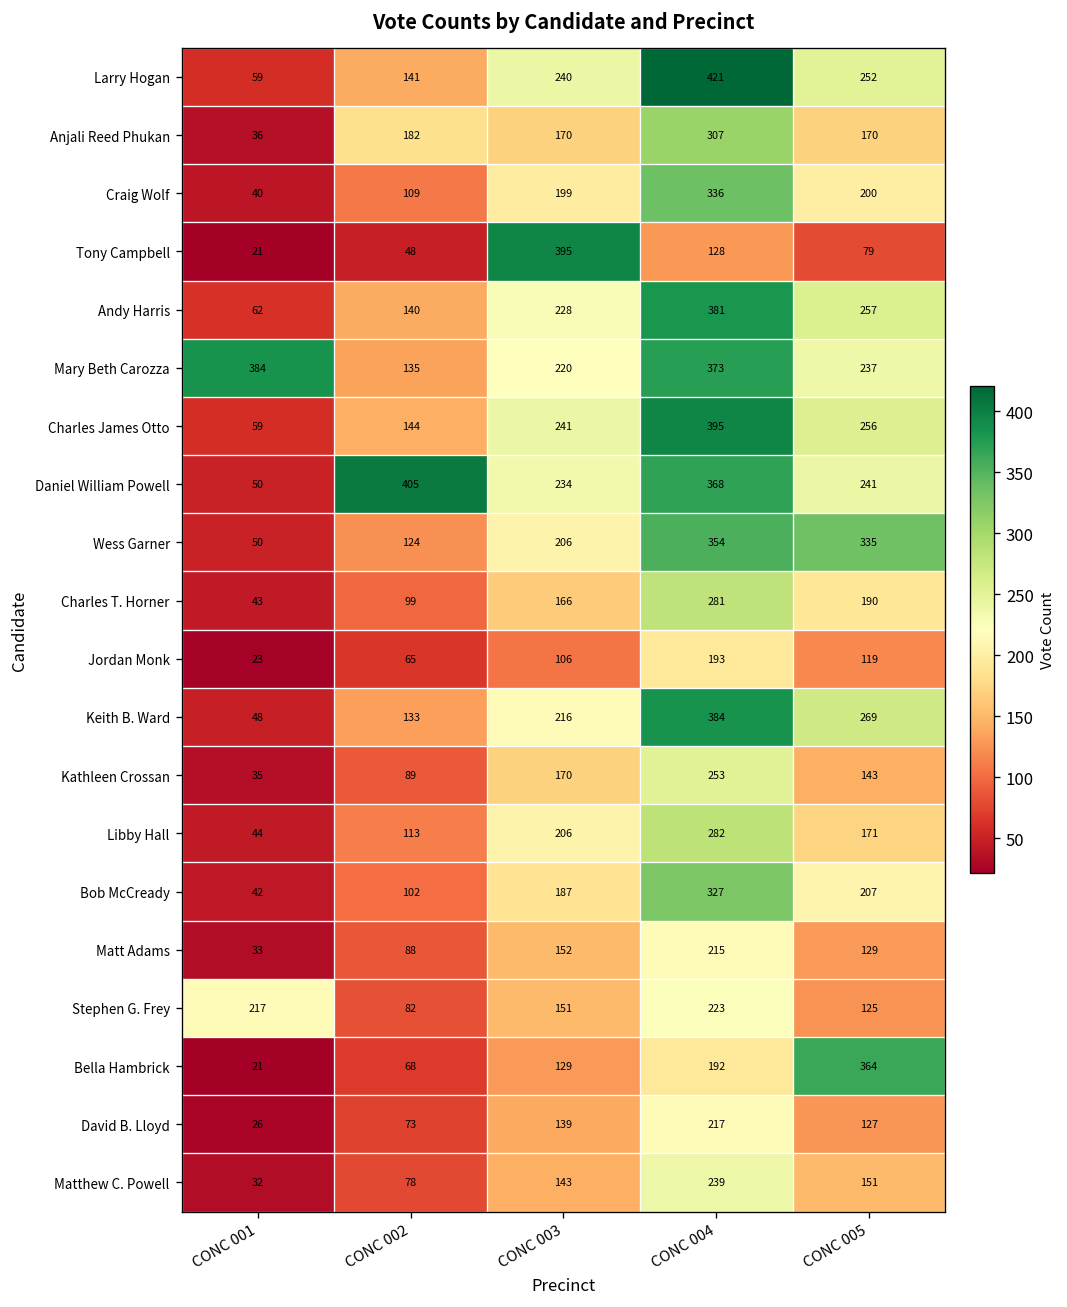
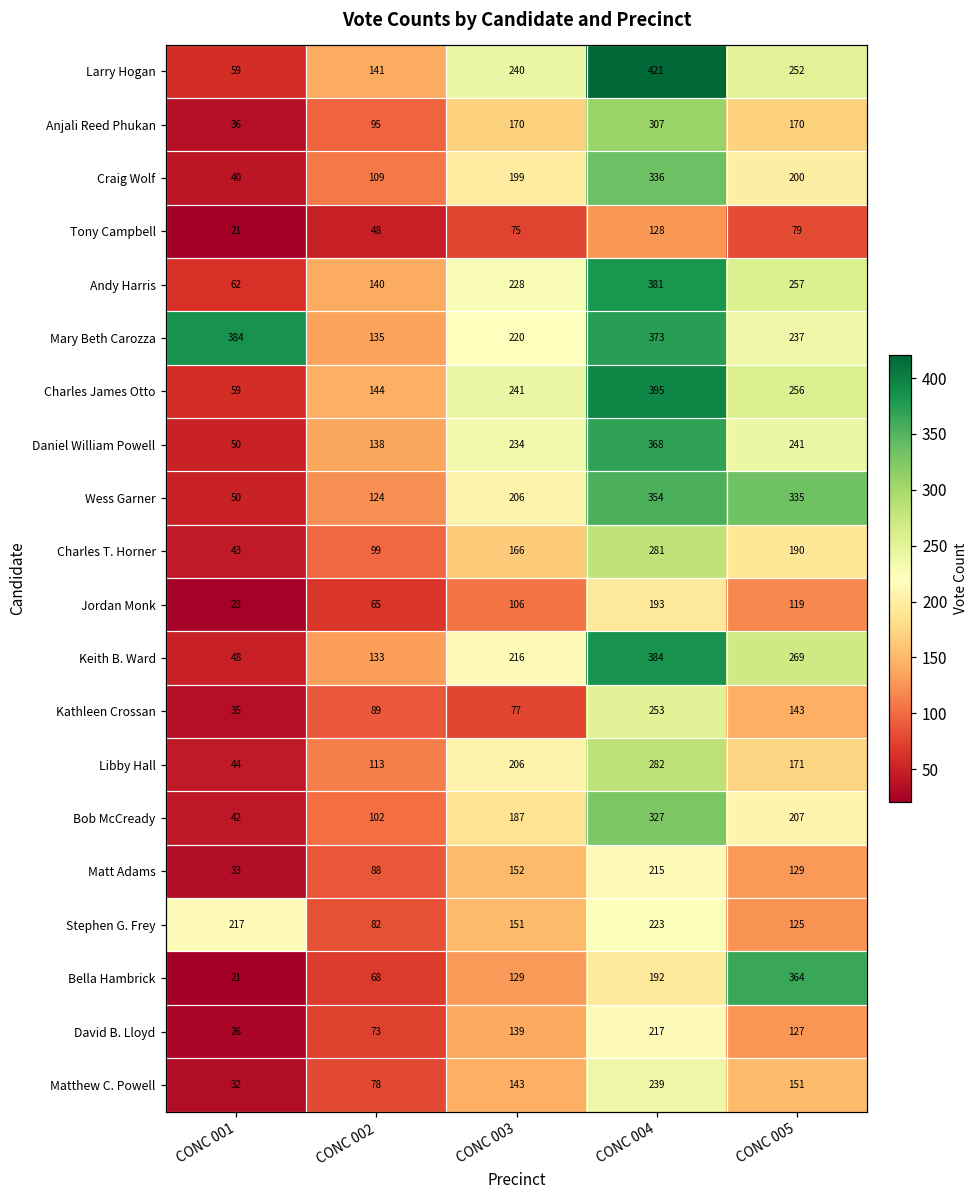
Anjali Reed Phukan, CONC 002: 182 -> 95
Tony Campbell, CONC 003: 395 -> 75
Daniel William Powell, CONC 002: 405 -> 138
Kathleen Crossan, CONC 003: 170 -> 77
